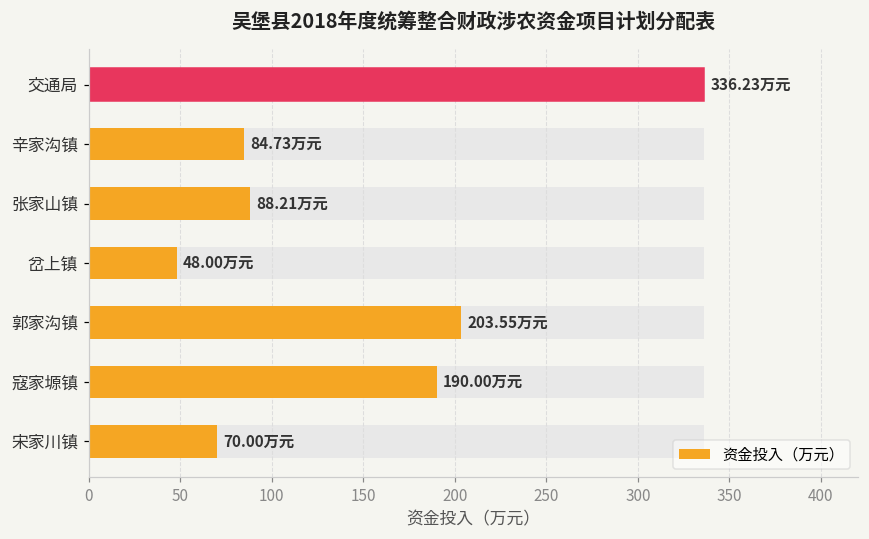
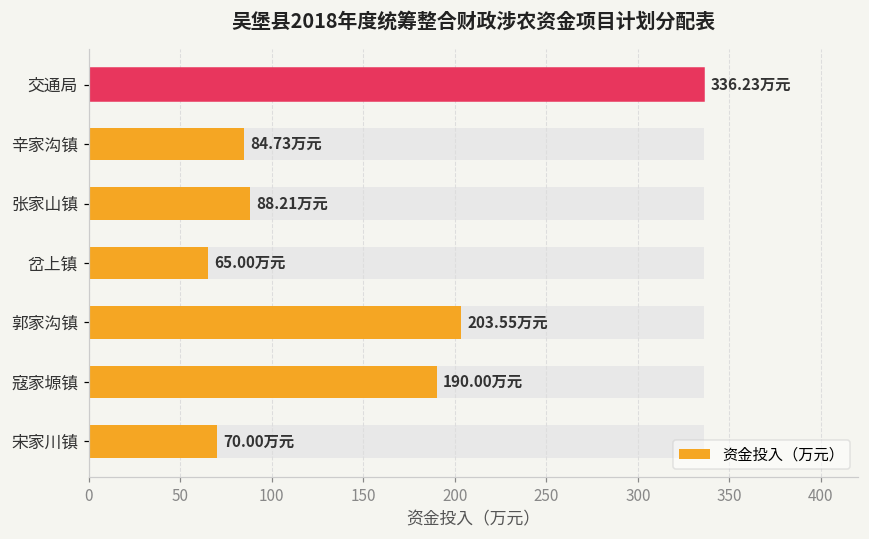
资金投入（万元）, 岔上镇: 48.00 -> 65.00
